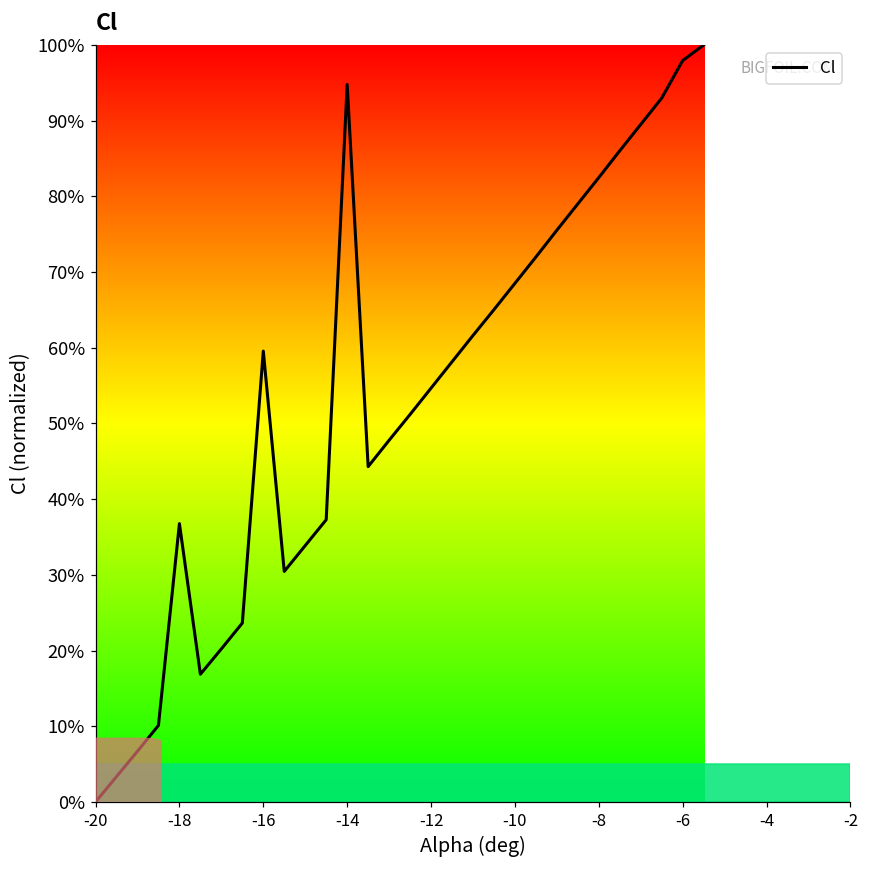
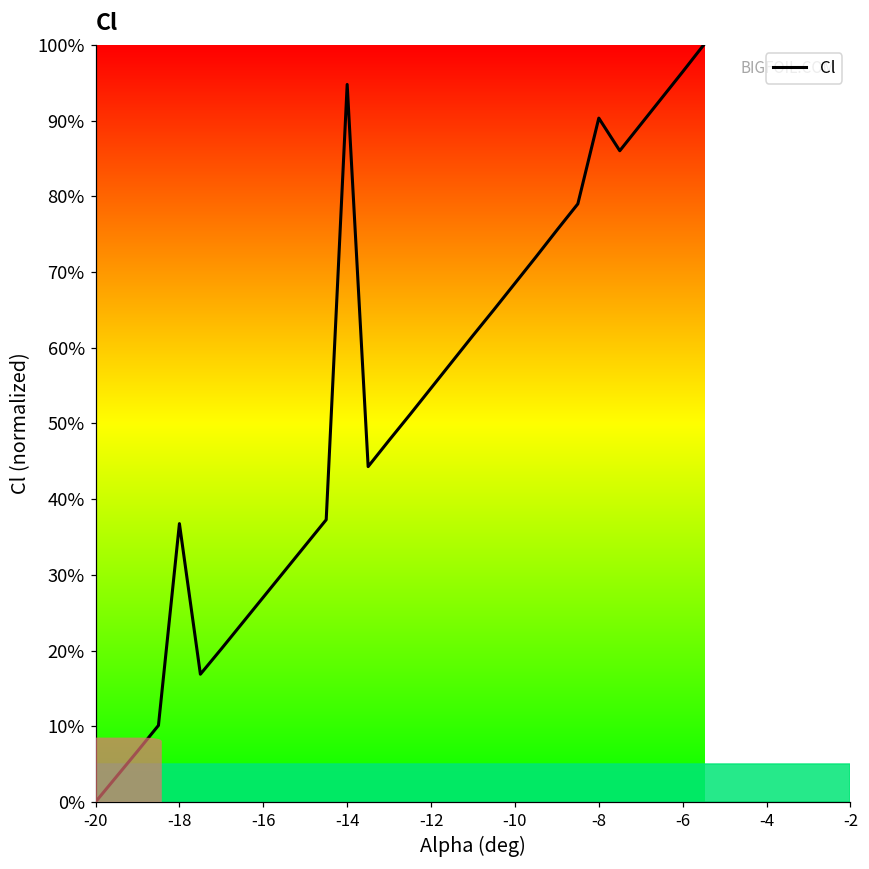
-16: 60% -> 27%
-8: 82% -> 90%
-6: 98% -> 96%
